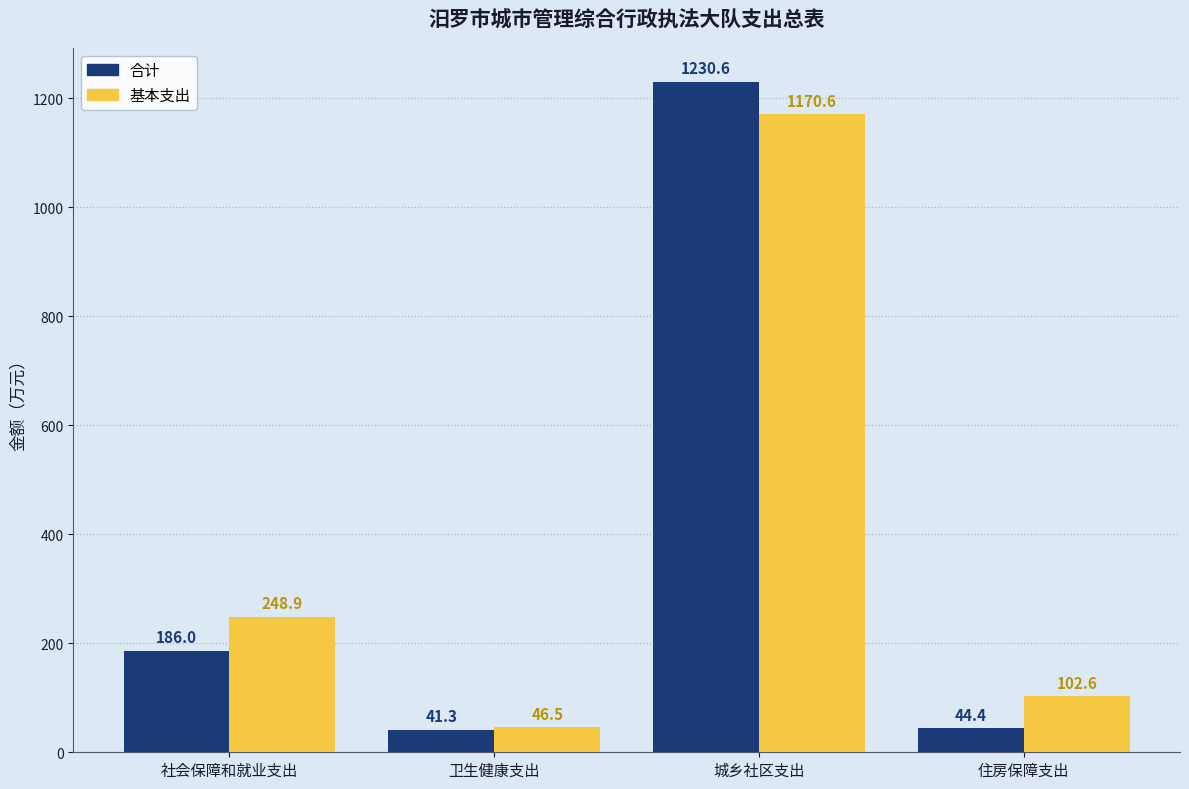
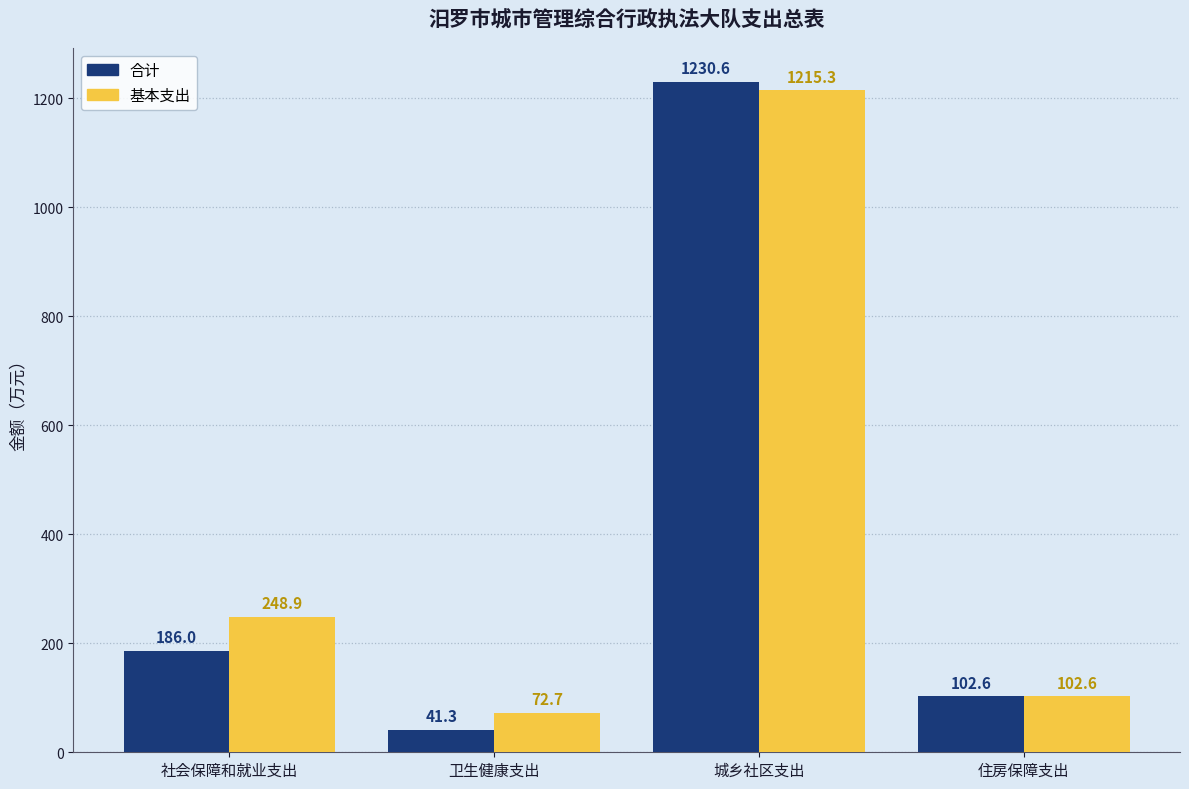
基本支出, 卫生健康支出: 46.5 -> 72.7
基本支出, 城乡社区支出: 1170.6 -> 1215.3
合计, 住房保障支出: 44.4 -> 102.6
